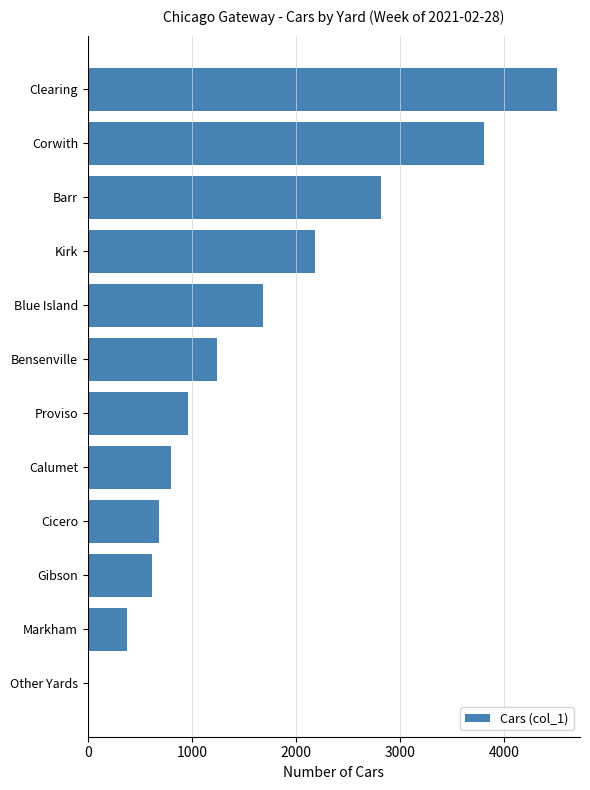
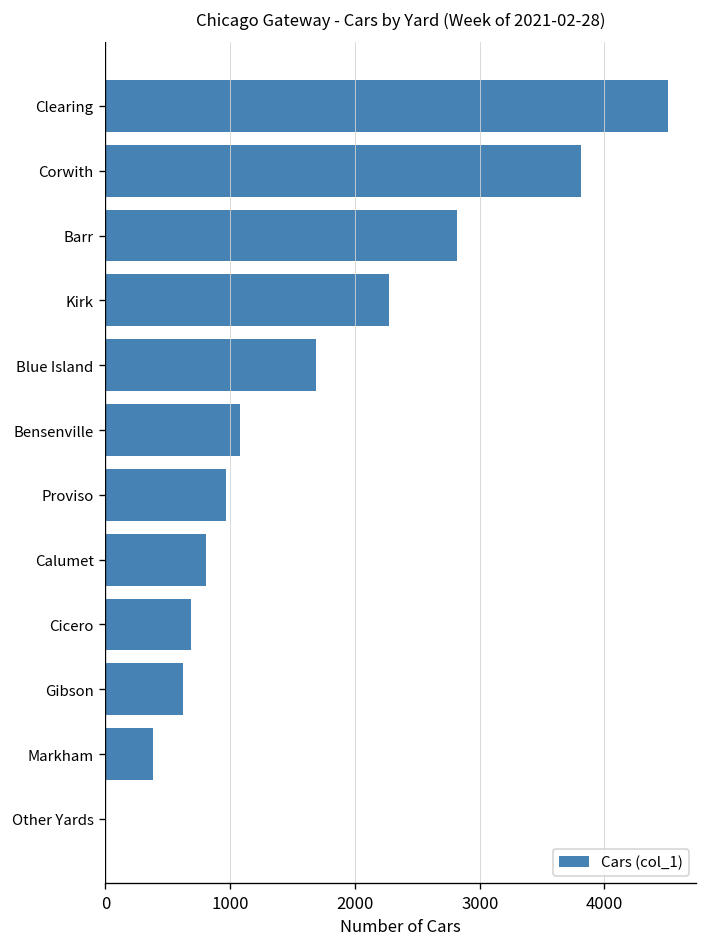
Kirk: 2190 -> 2280
Bensenville: 1240 -> 1080
